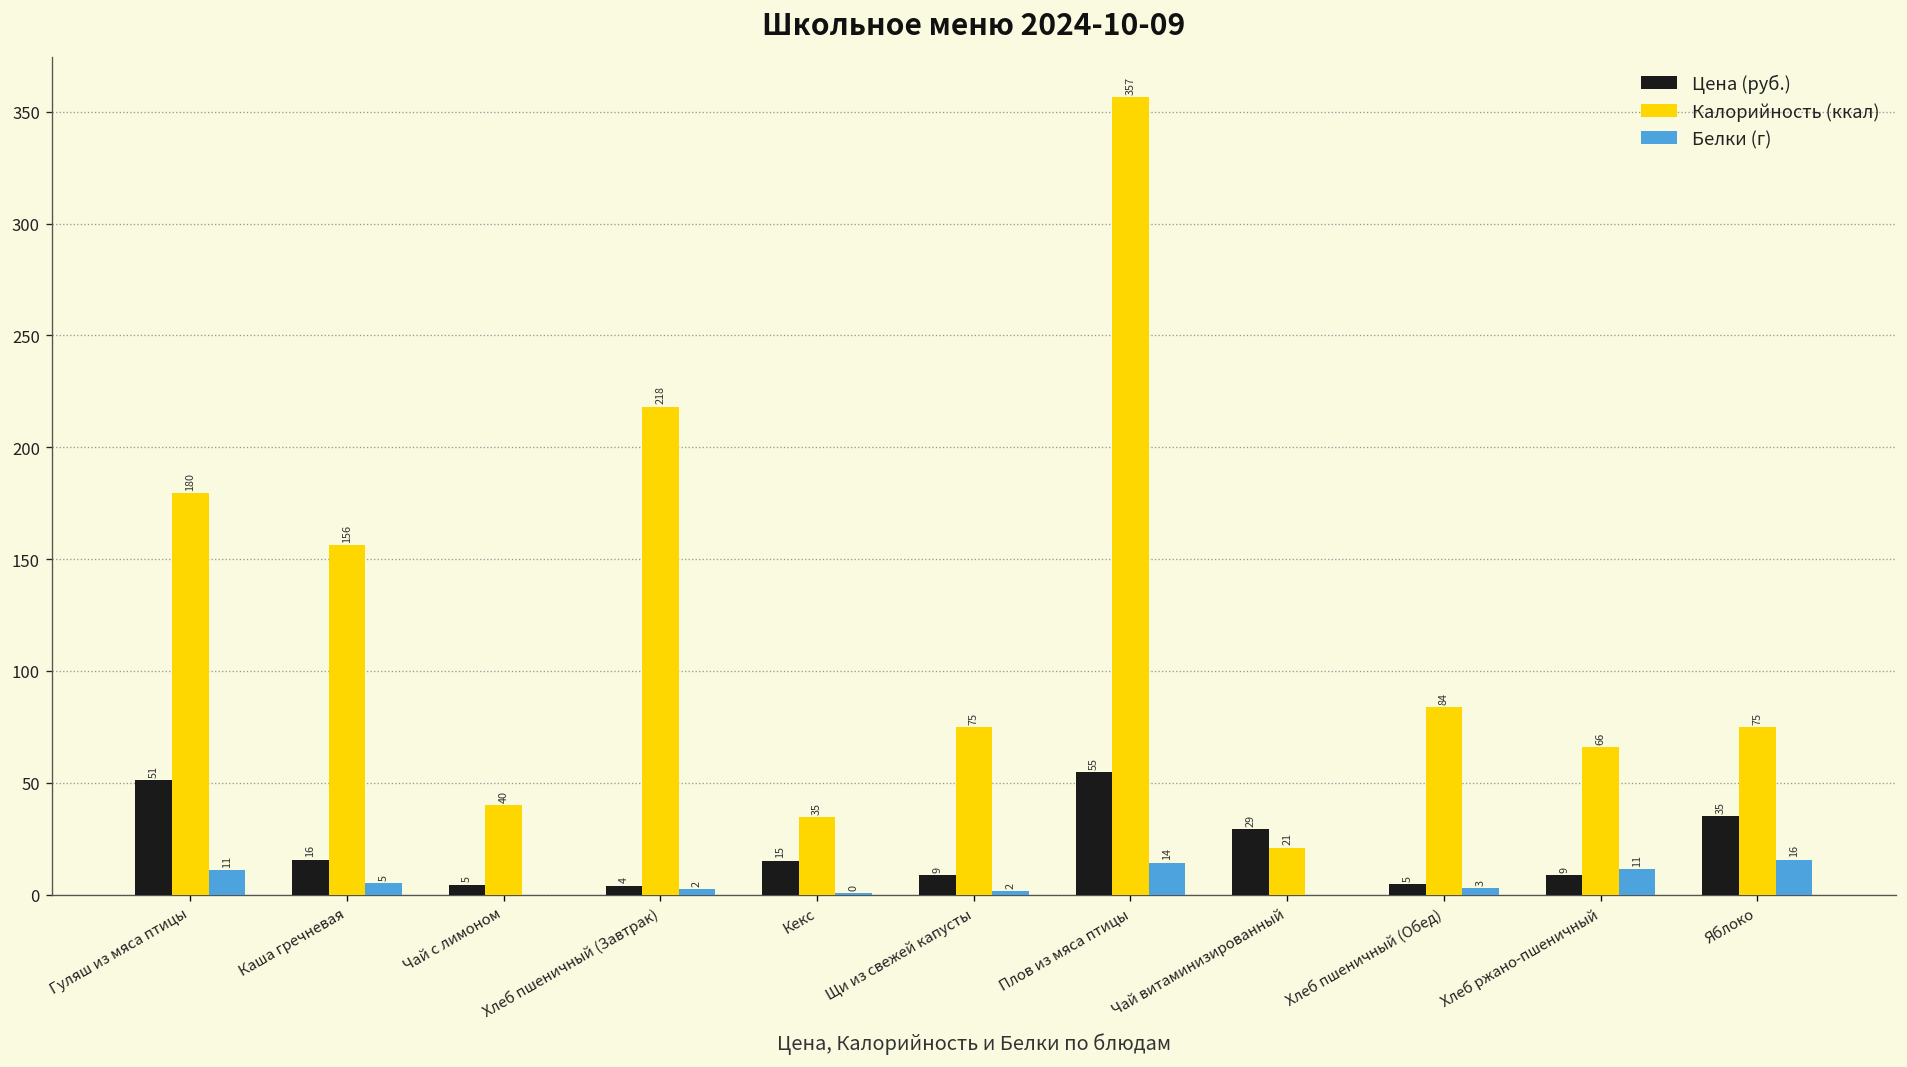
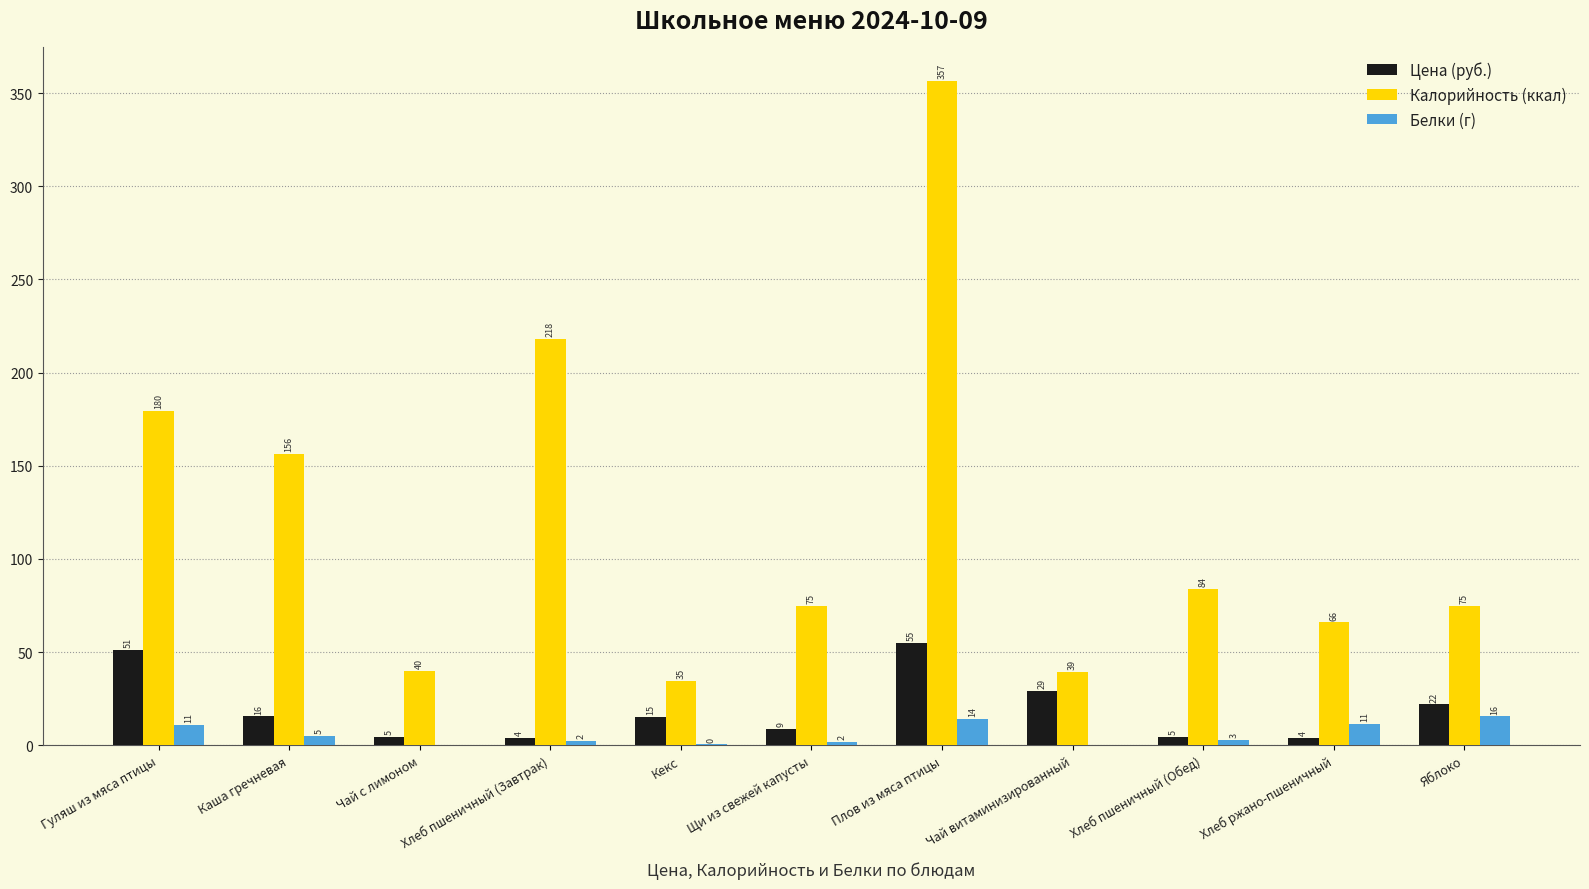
Калорийность (ккал), Чай витаминизированный: 21 -> 39
Цена (руб.), Хлеб ржано-пшеничный: 9 -> 4
Цена (руб.), Яблоко: 35 -> 22
